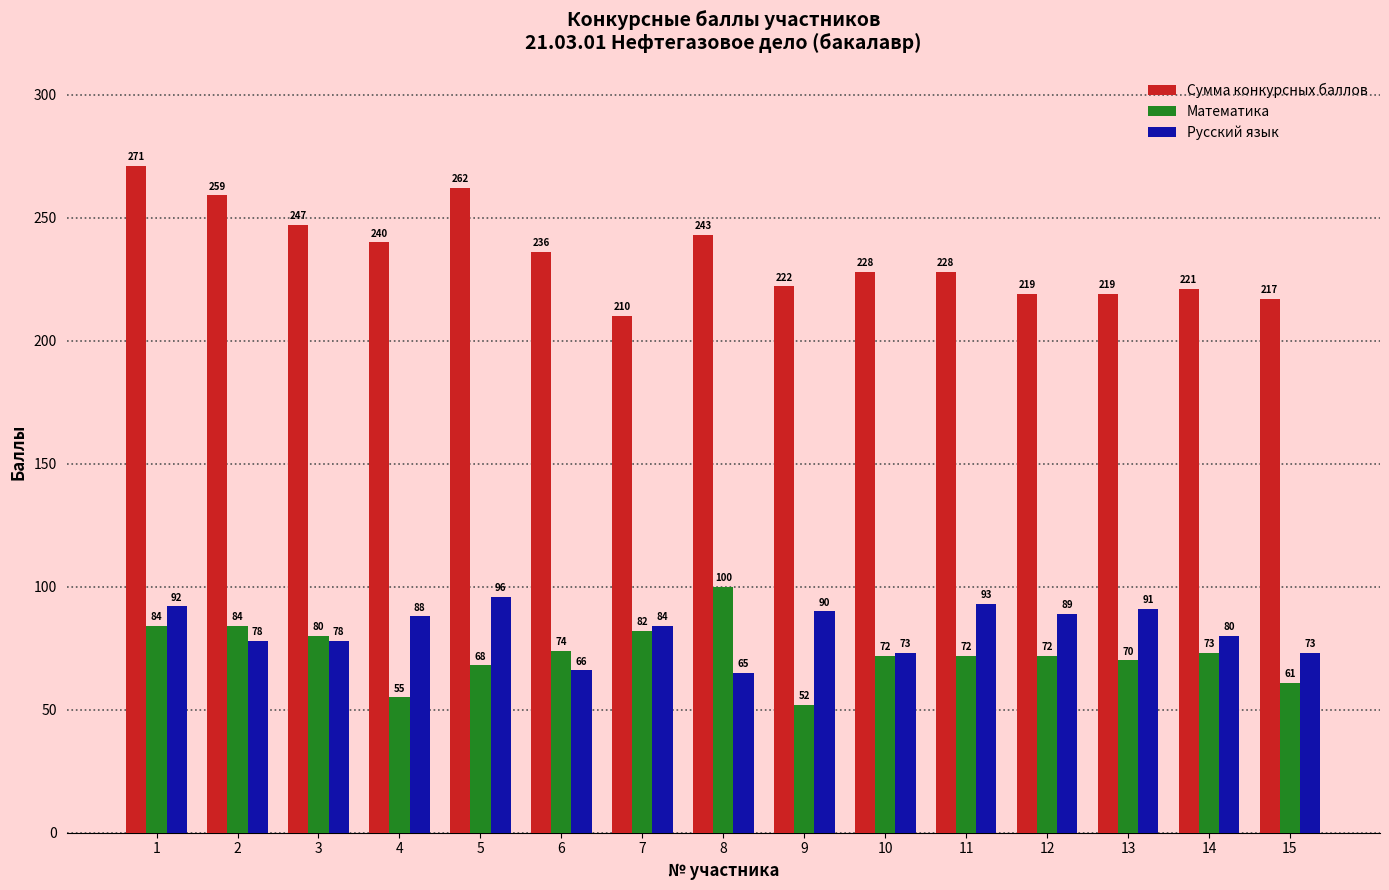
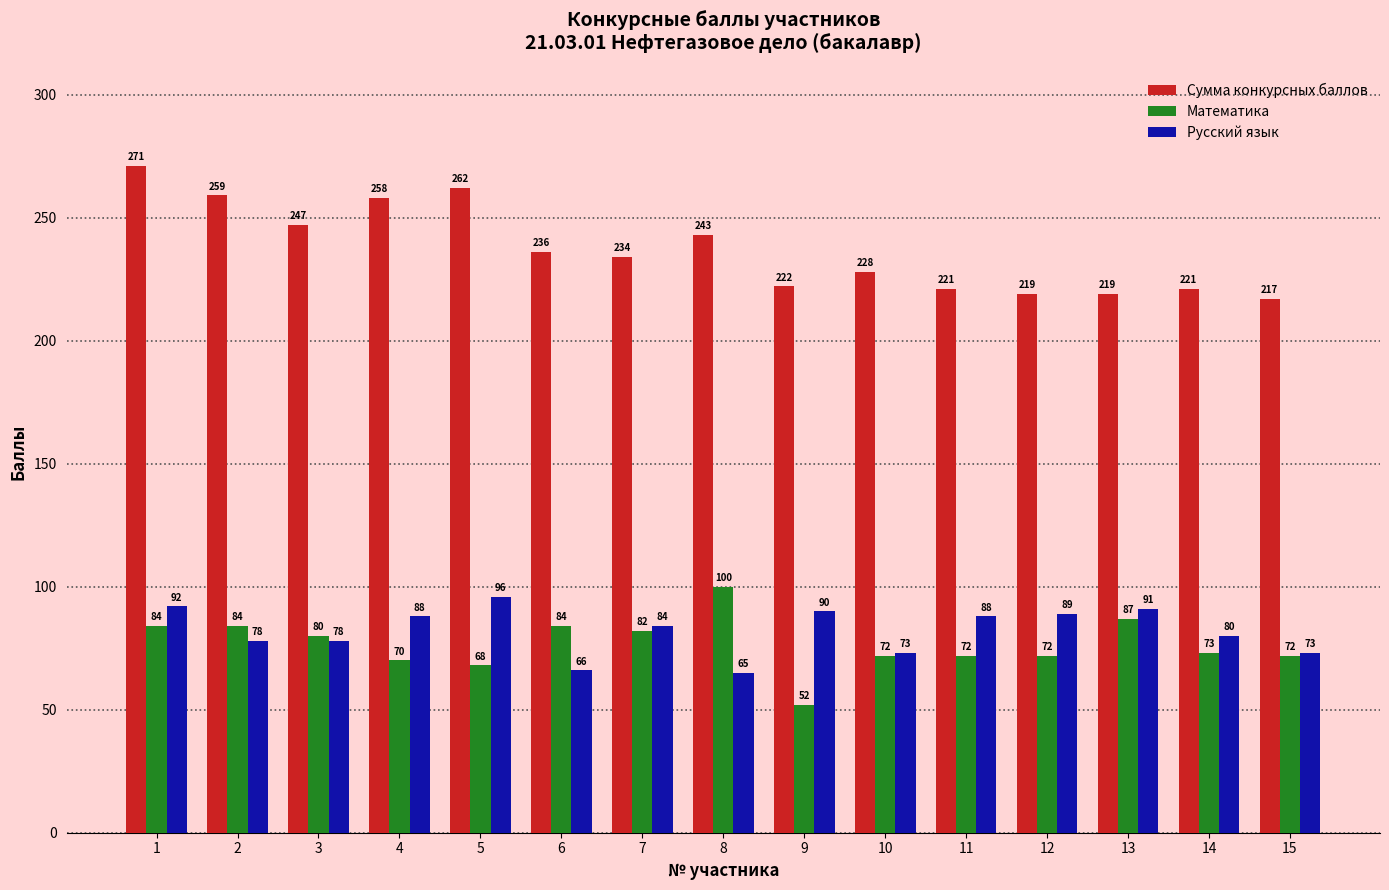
Сумма конкурсных баллов, 4: 240 -> 258
Математика, 4: 55 -> 70
Математика, 6: 74 -> 84
Сумма конкурсных баллов, 7: 210 -> 234
Сумма конкурсных баллов, 11: 228 -> 221
Русский язык, 11: 93 -> 88
Математика, 13: 70 -> 87
Математика, 15: 61 -> 72
